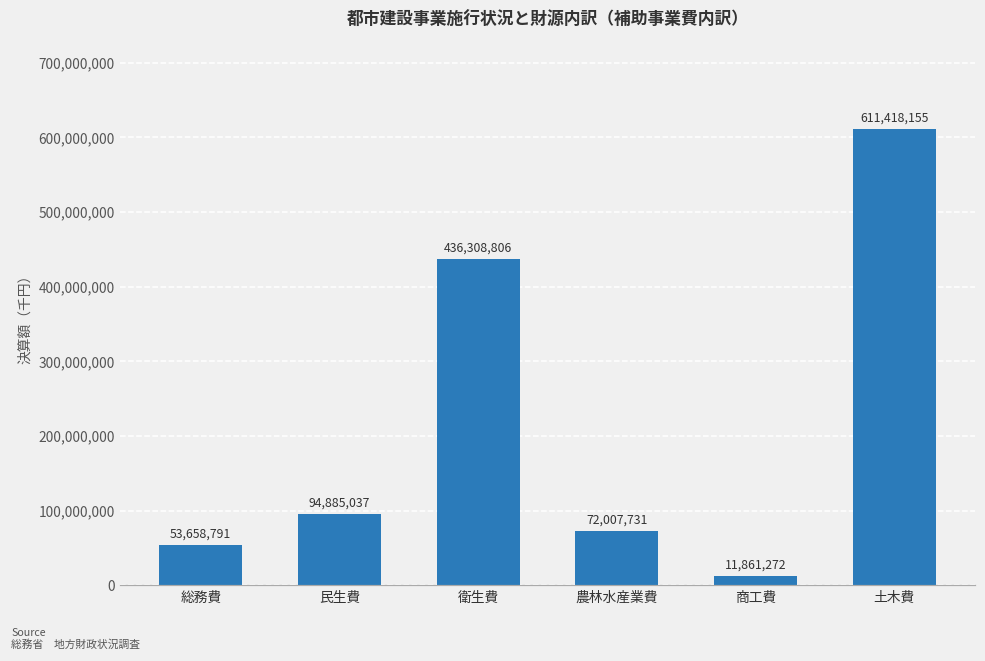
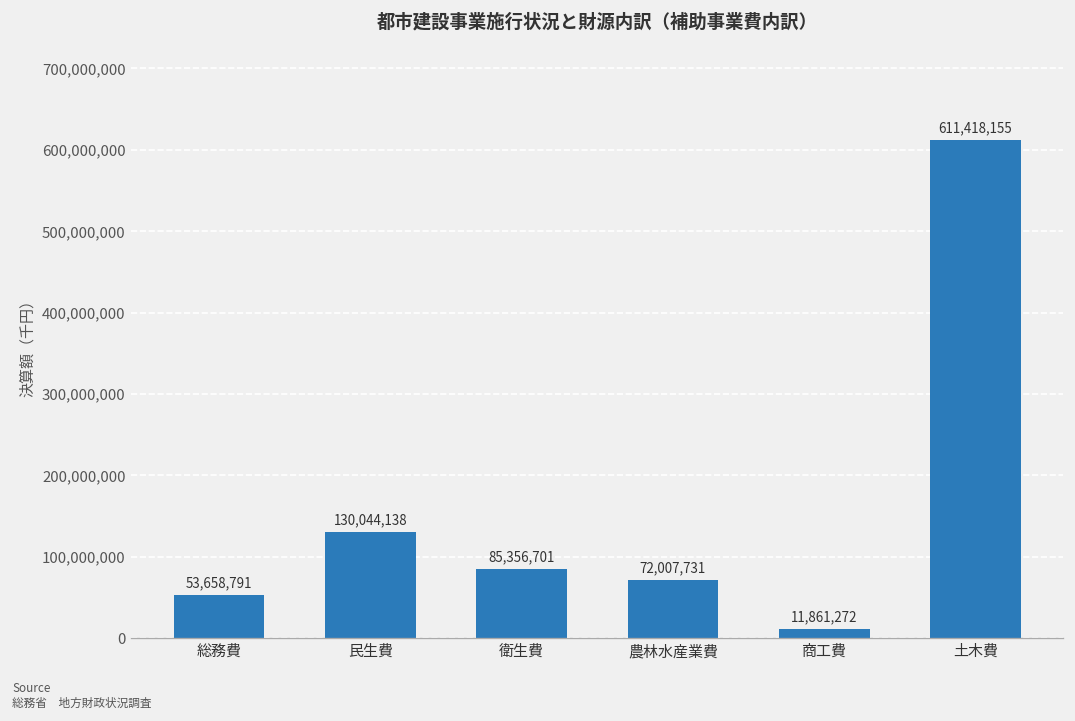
民生費: 94,885,037 -> 130,044,138
衛生費: 436,308,806 -> 85,356,701
